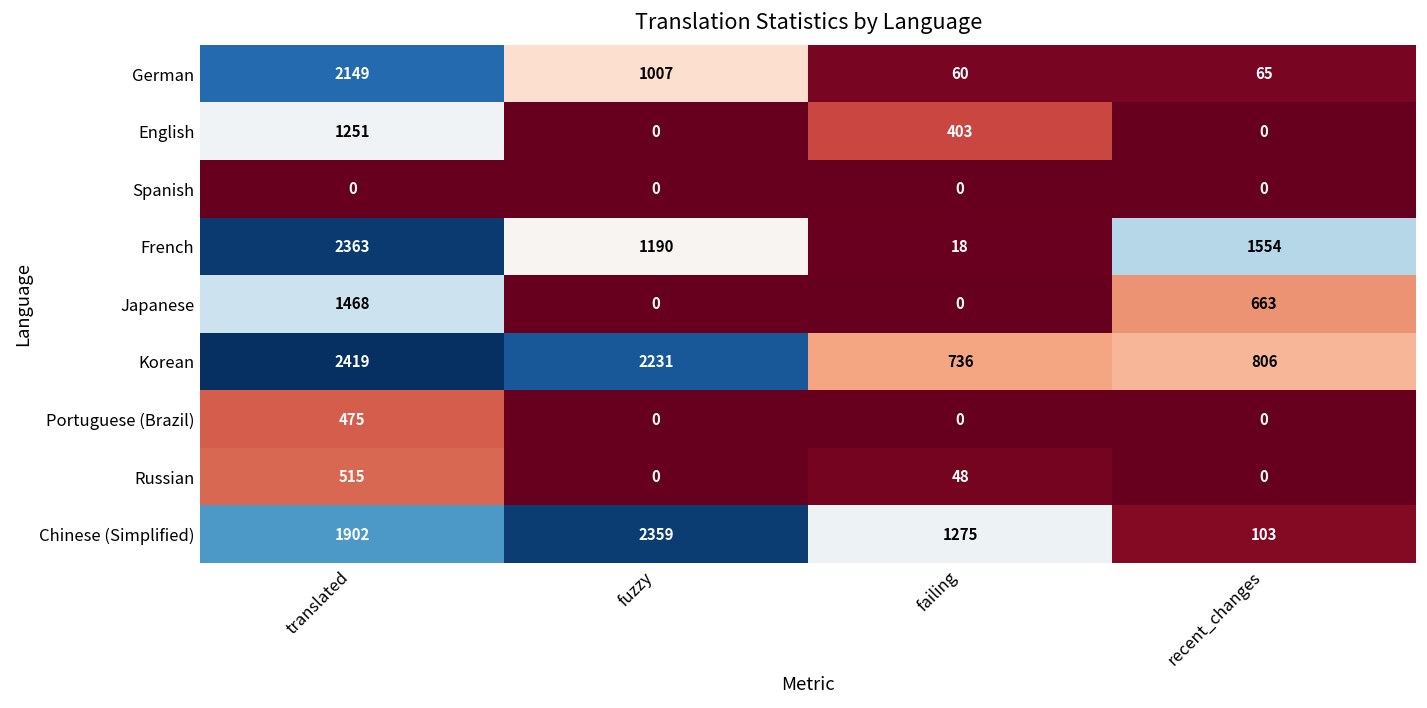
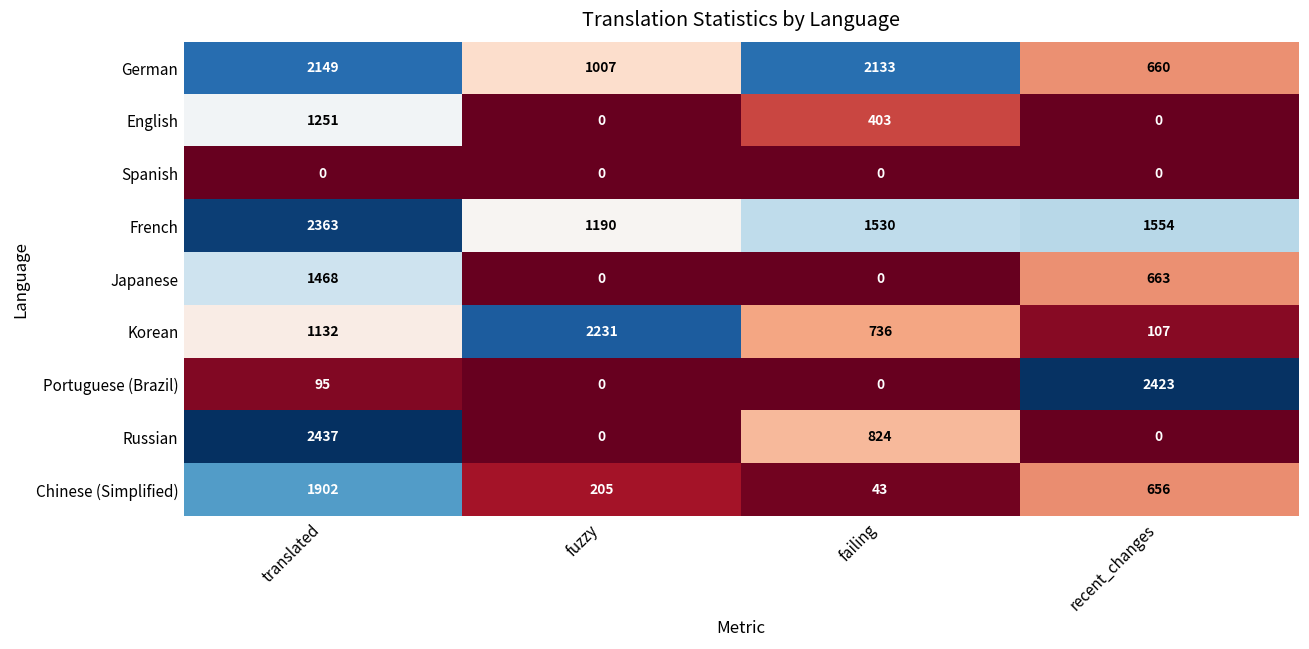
German, failing: 60 -> 2133
German, recent_changes: 65 -> 660
French, failing: 18 -> 1530
Korean, translated: 2419 -> 1132
Korean, recent_changes: 806 -> 107
Portuguese (Brazil), translated: 475 -> 95
Portuguese (Brazil), recent_changes: 0 -> 2423
Russian, translated: 515 -> 2437
Russian, failing: 48 -> 824
Chinese (Simplified), fuzzy: 2359 -> 205
Chinese (Simplified), failing: 1275 -> 43
Chinese (Simplified), recent_changes: 103 -> 656
